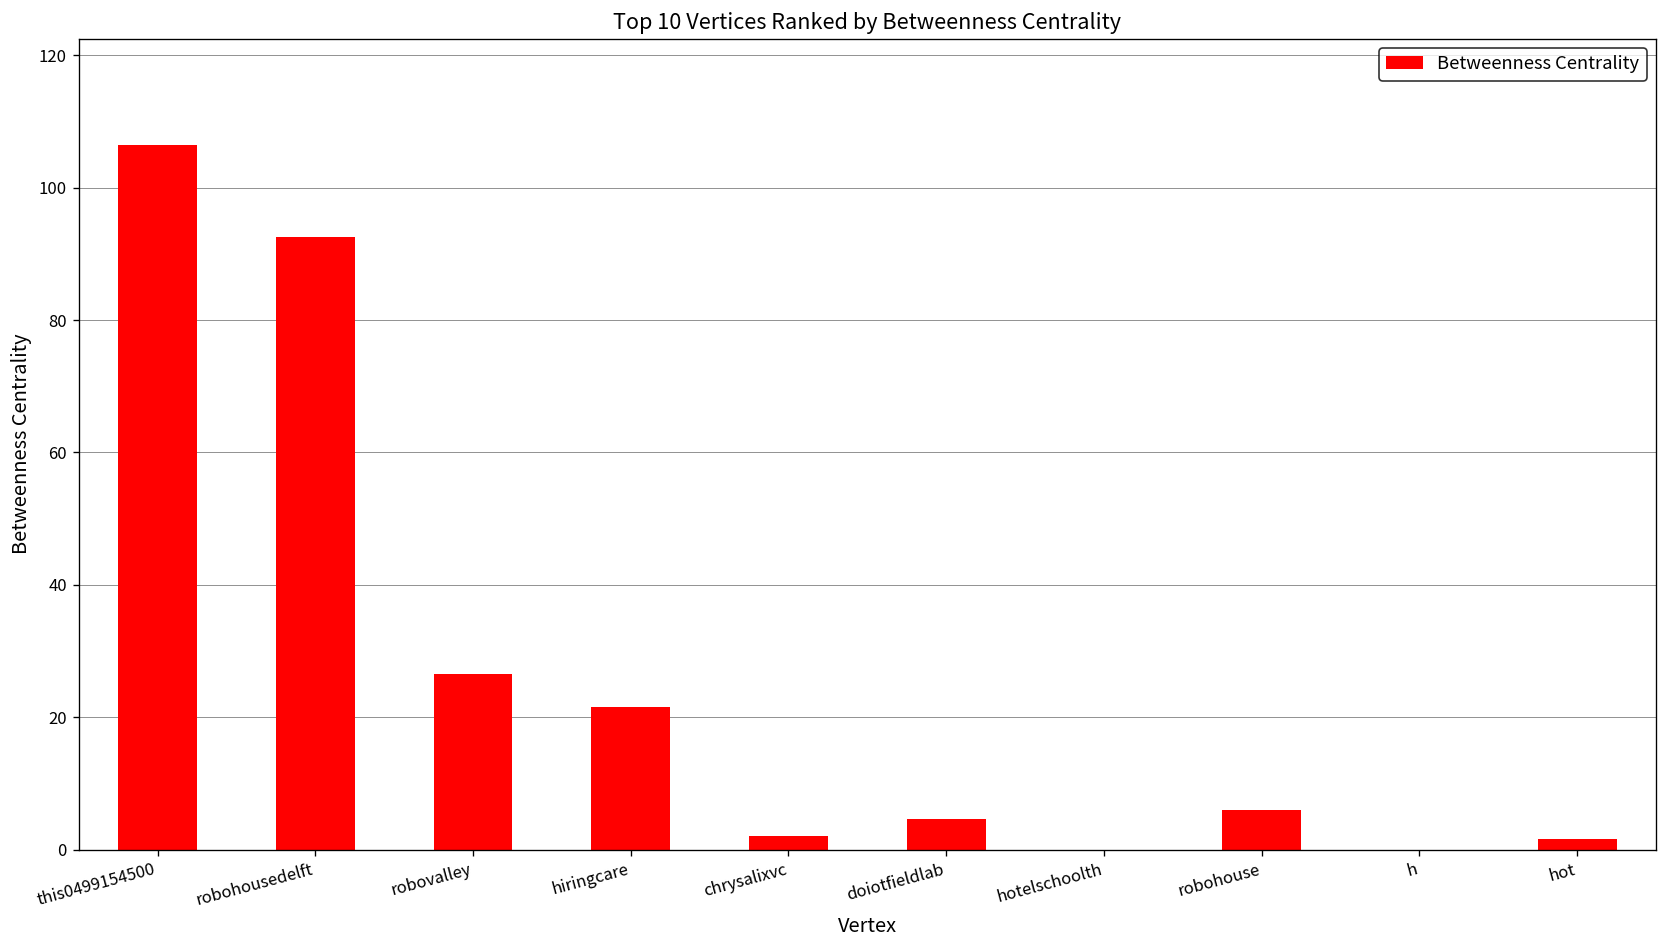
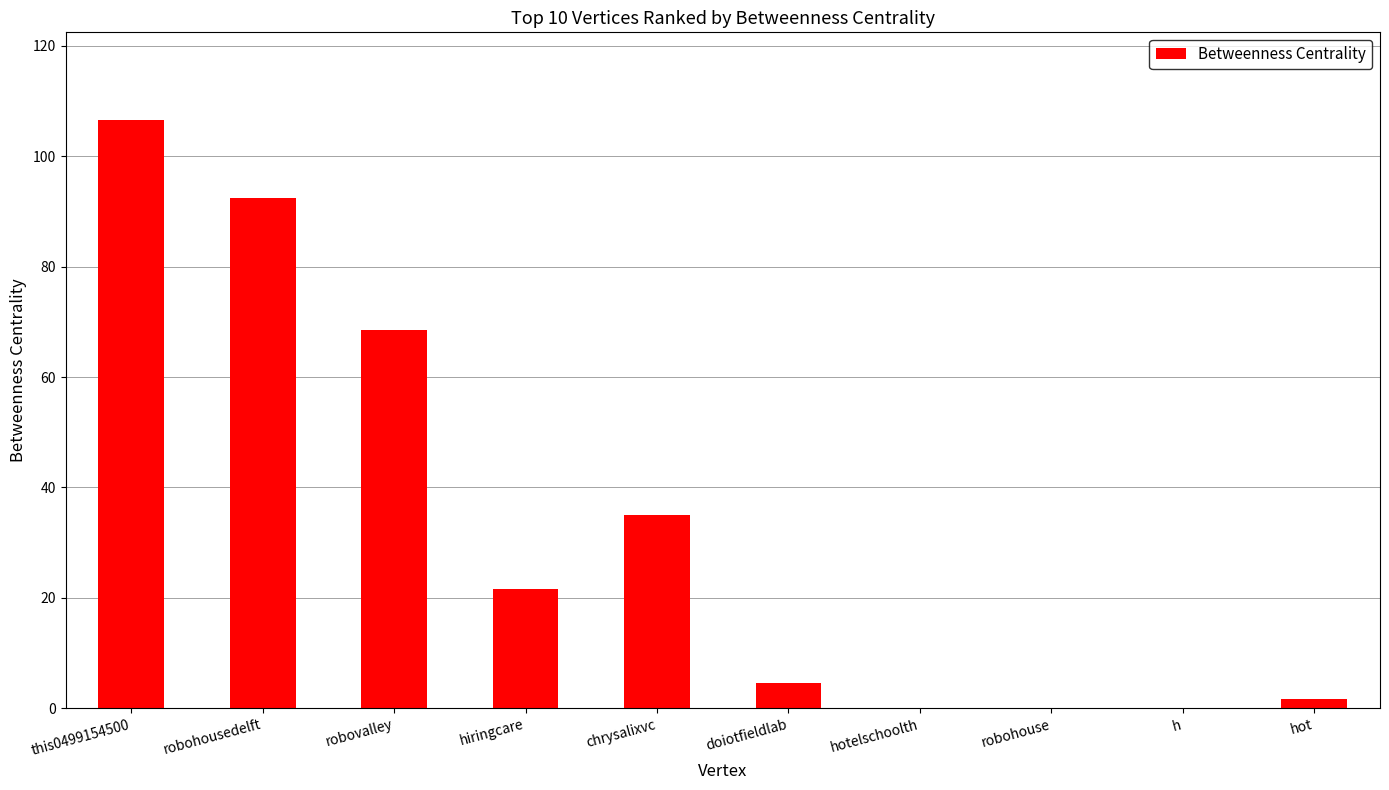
robovalley: 27 -> 69
chrysalixvc: 2 -> 35
robohouse: 6 -> 0
